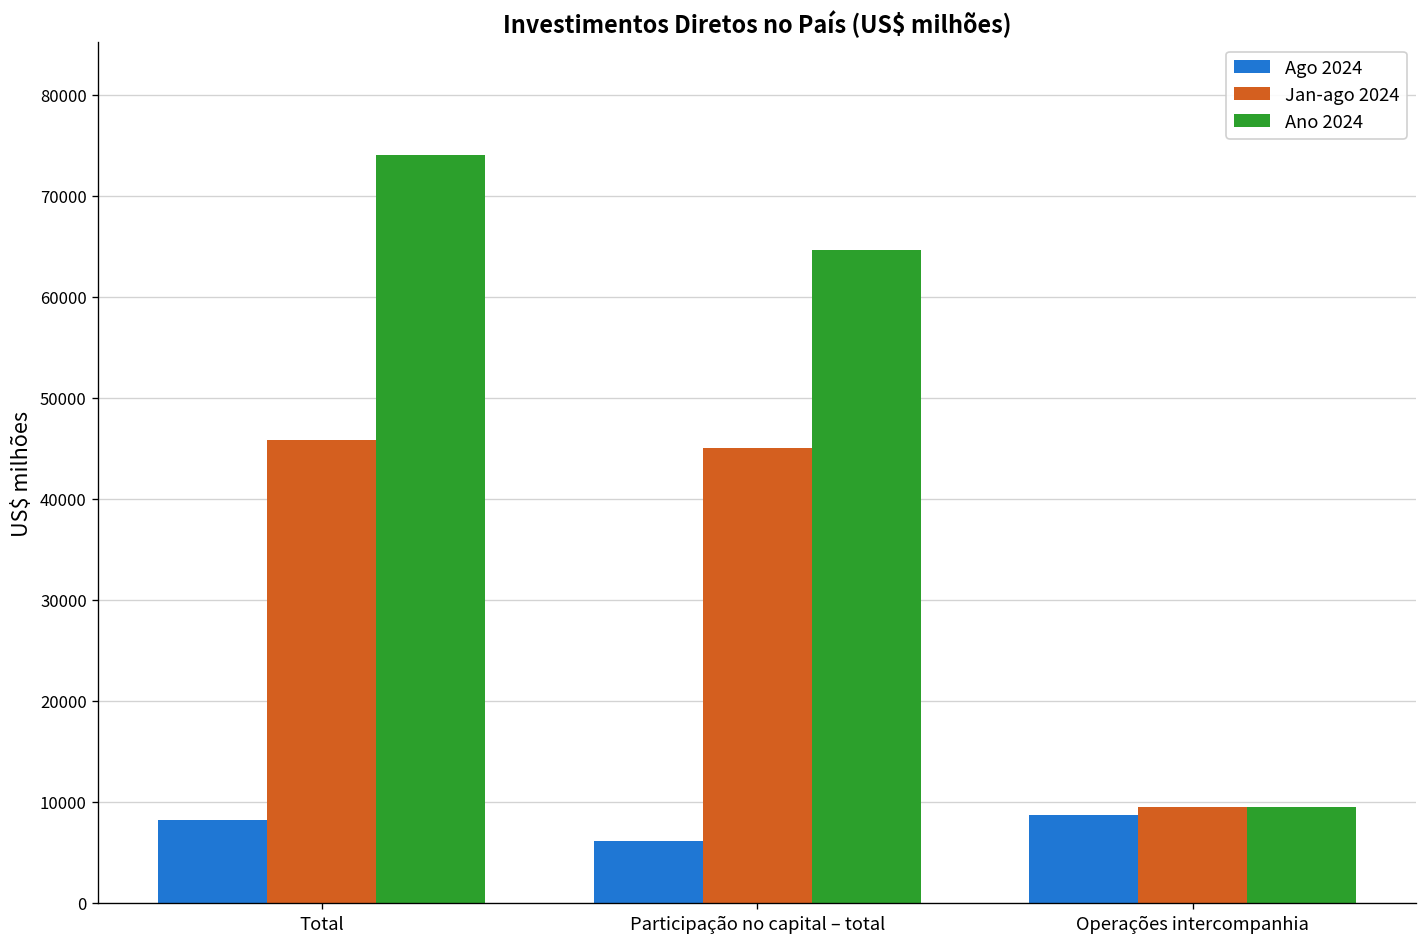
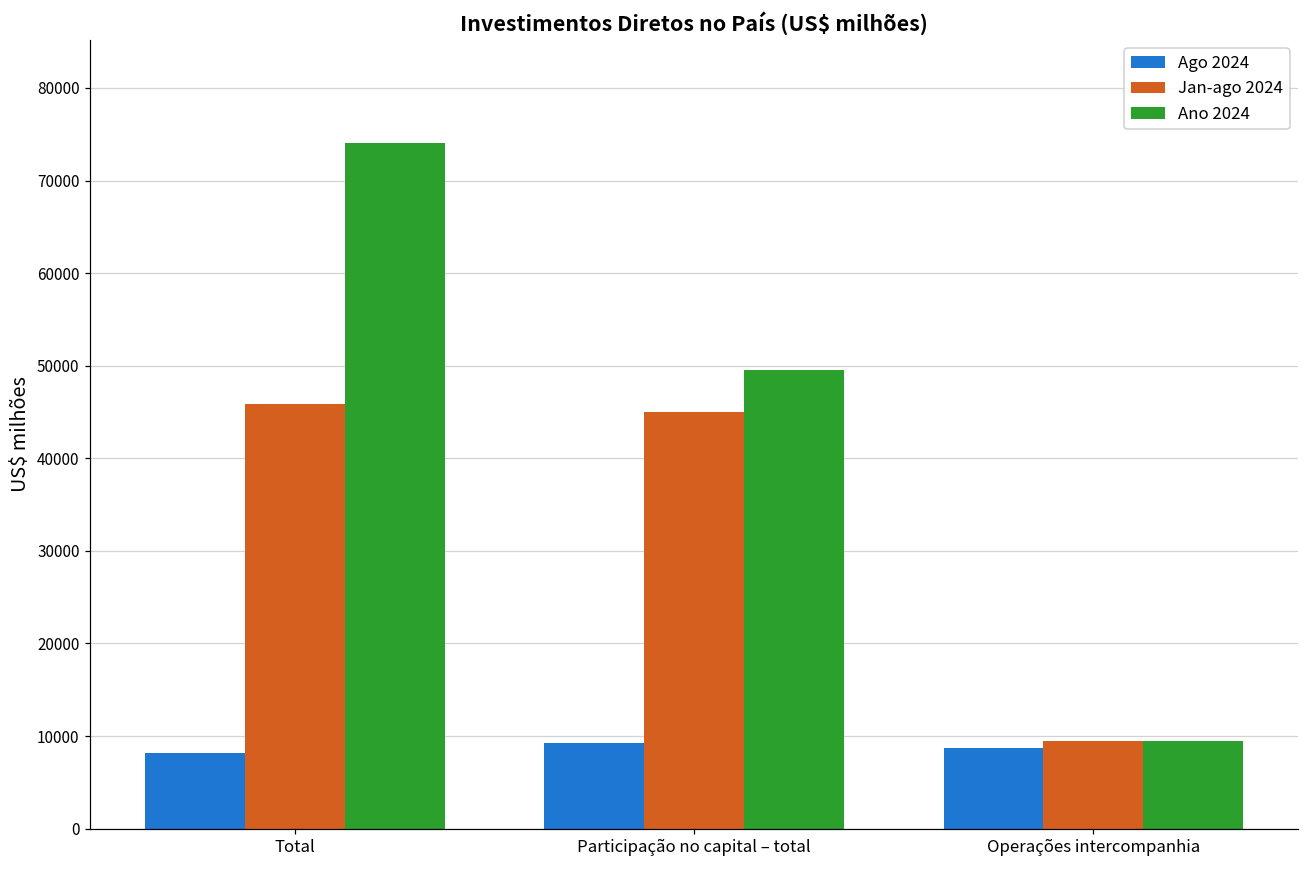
Ago 2024, Participação no capital – total: 6000 -> 9000
Ano 2024, Participação no capital – total: 65000 -> 50000
